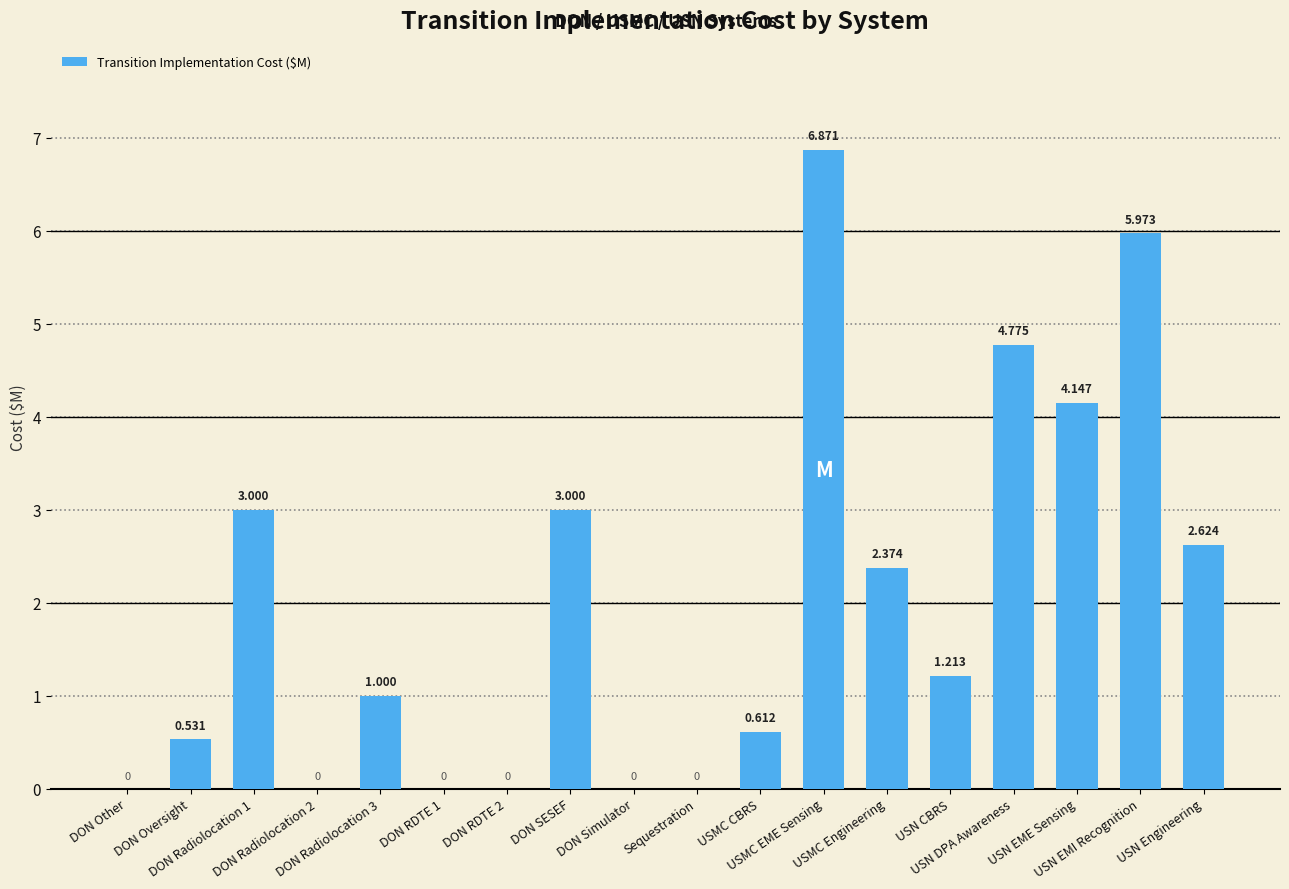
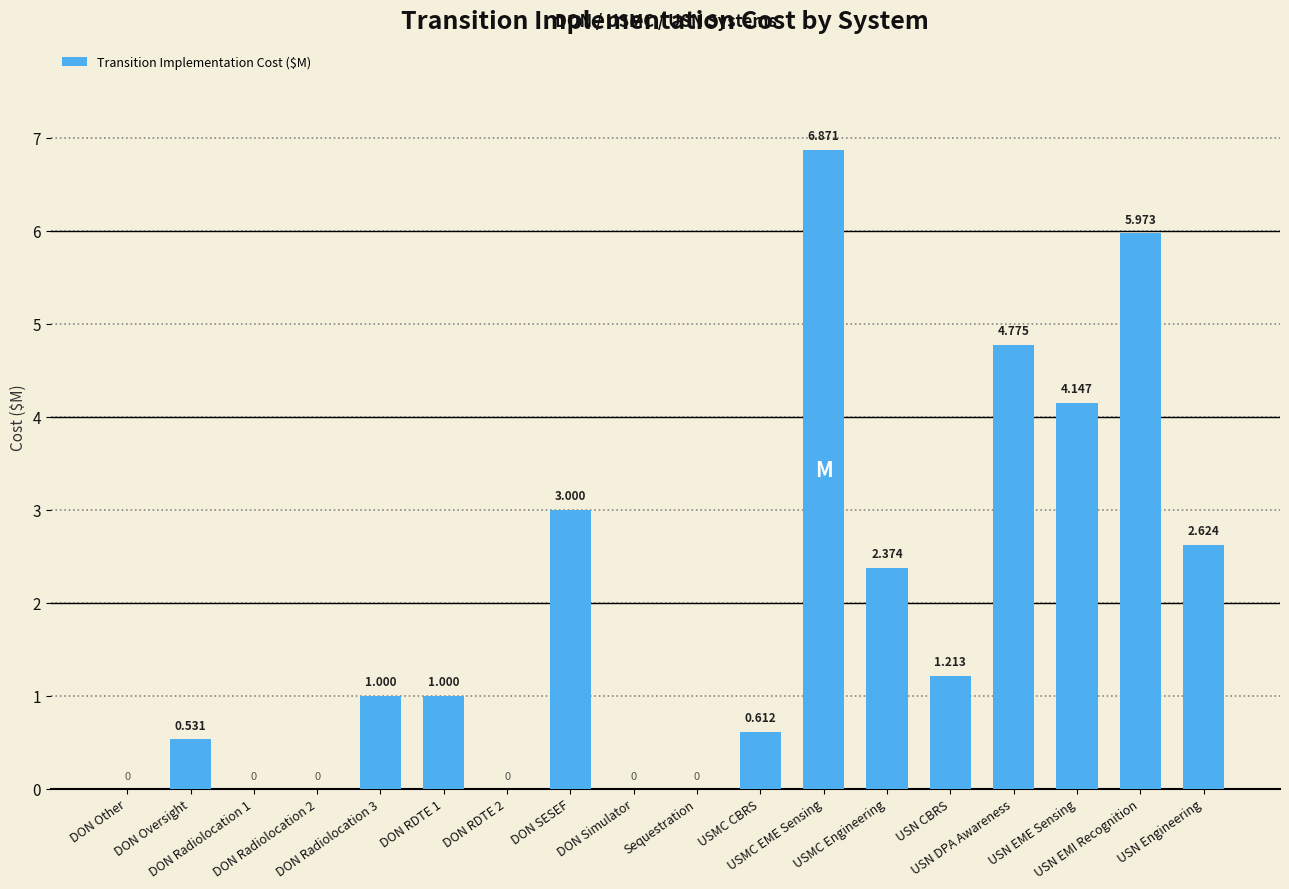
DON Radiolocation 1: 3.000 -> 0
DON RDTE 1: 0 -> 1.000
